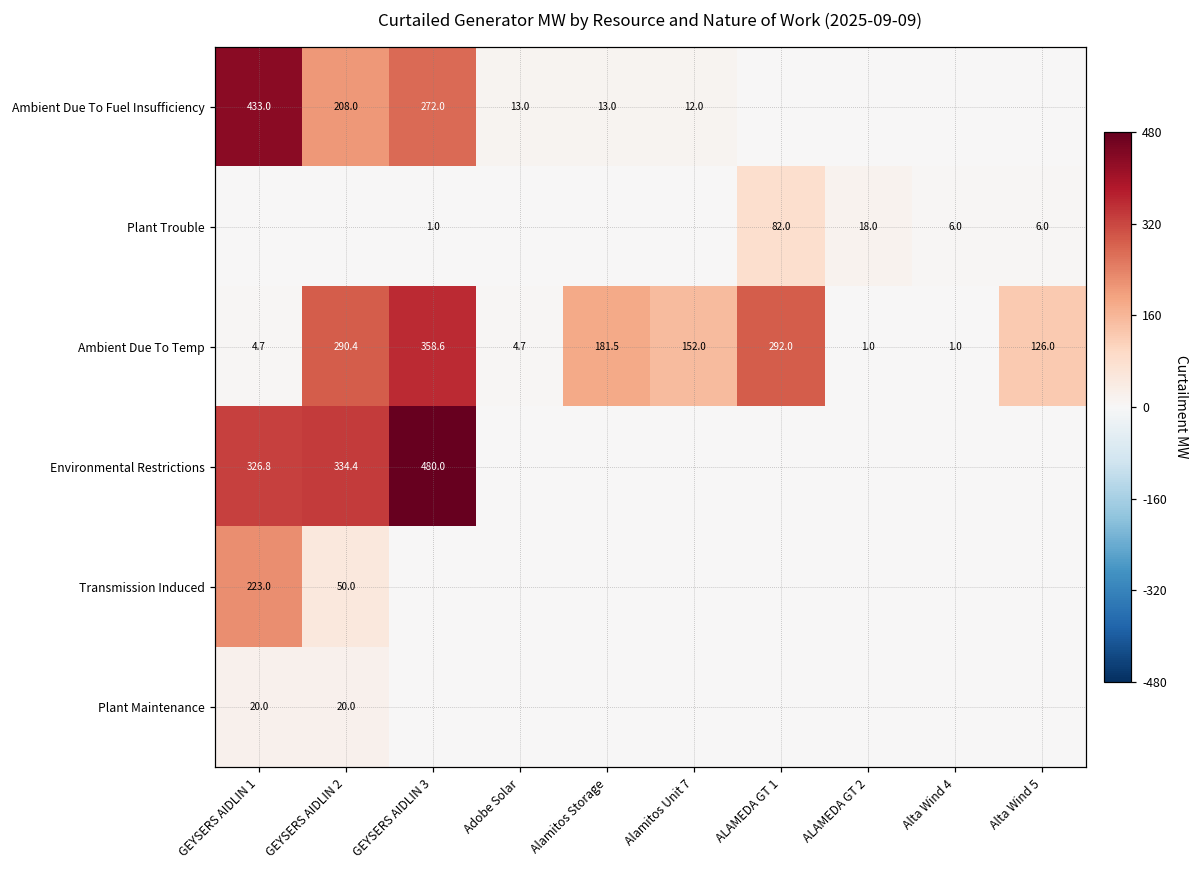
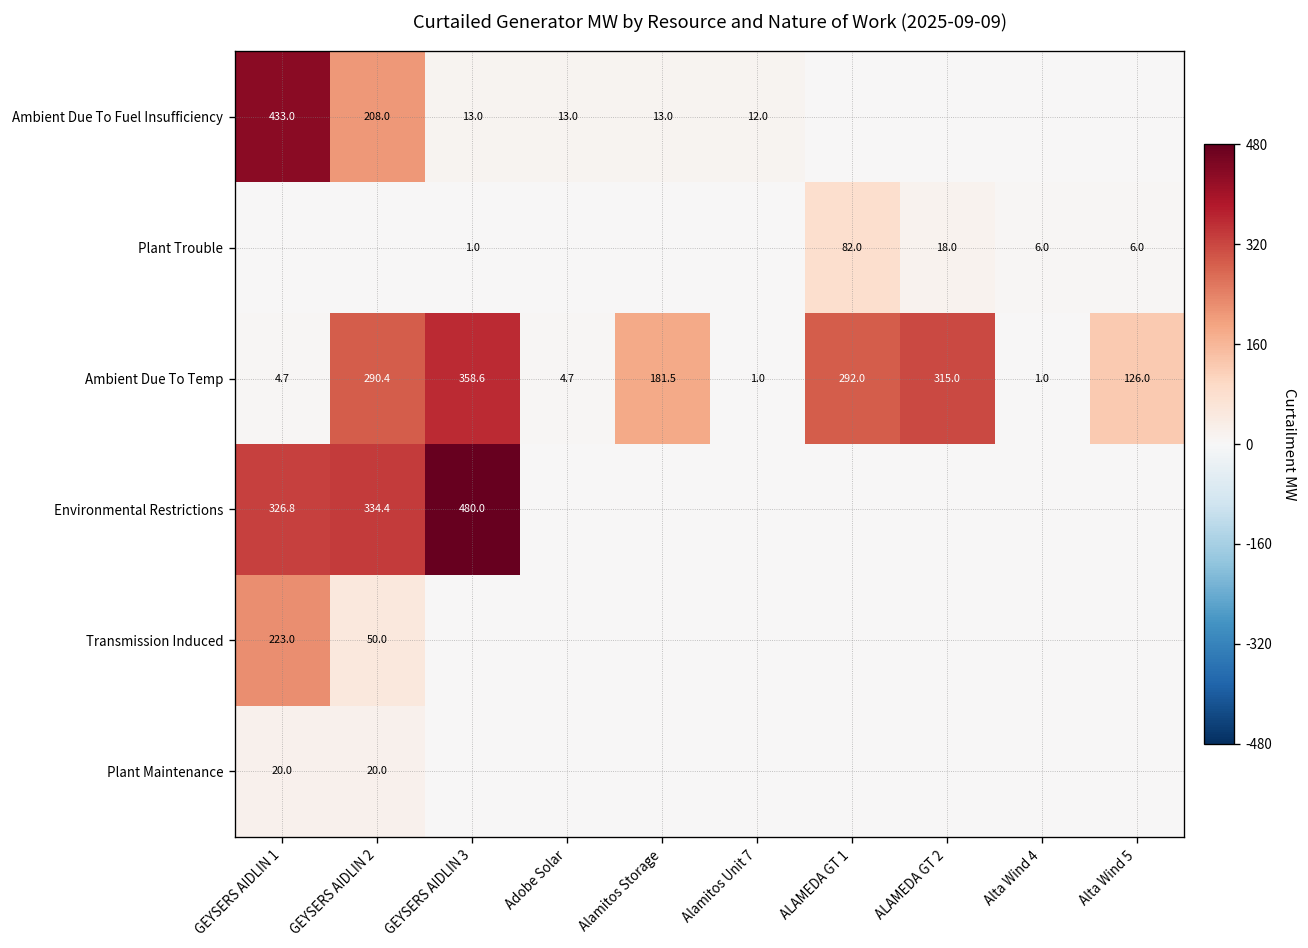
Ambient Due To Fuel Insufficiency, GEYSERS AIDLIN 3: 272.0 -> 13.0
Ambient Due To Temp, Alamitos Unit 7: 152.0 -> 1.0
Ambient Due To Temp, ALAMEDA GT 2: 1.0 -> 315.0
